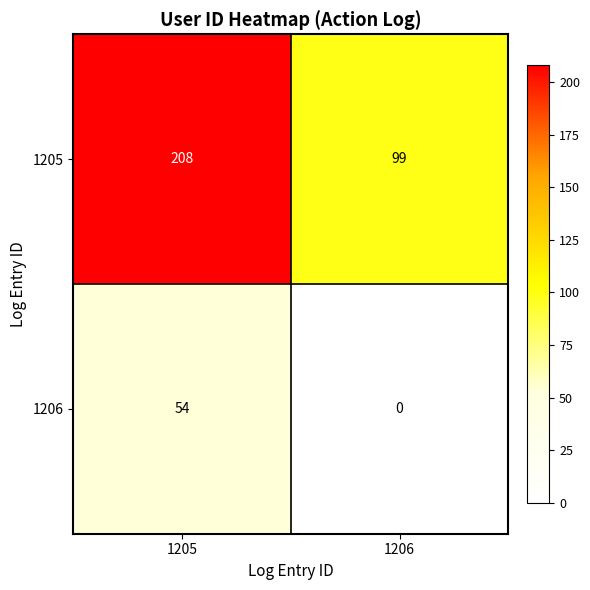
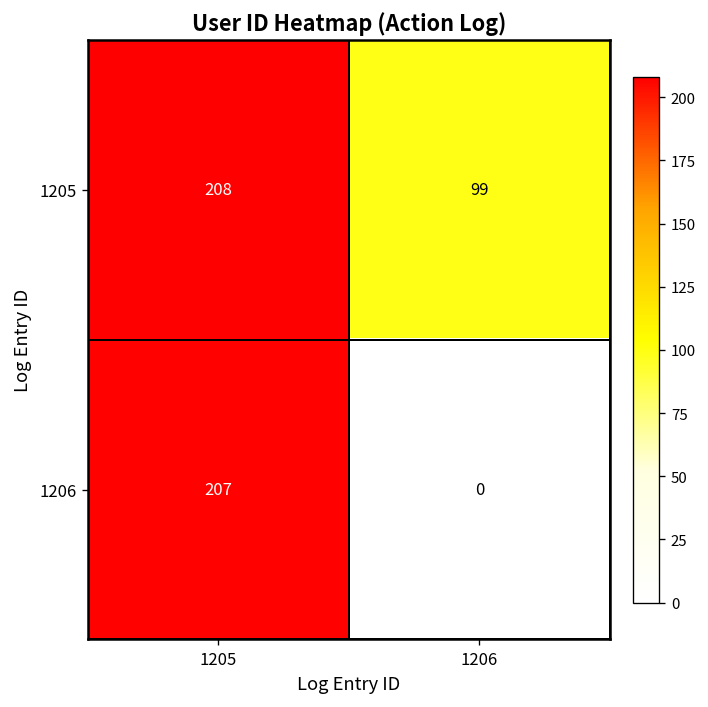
1206, 1205: 54 -> 207
